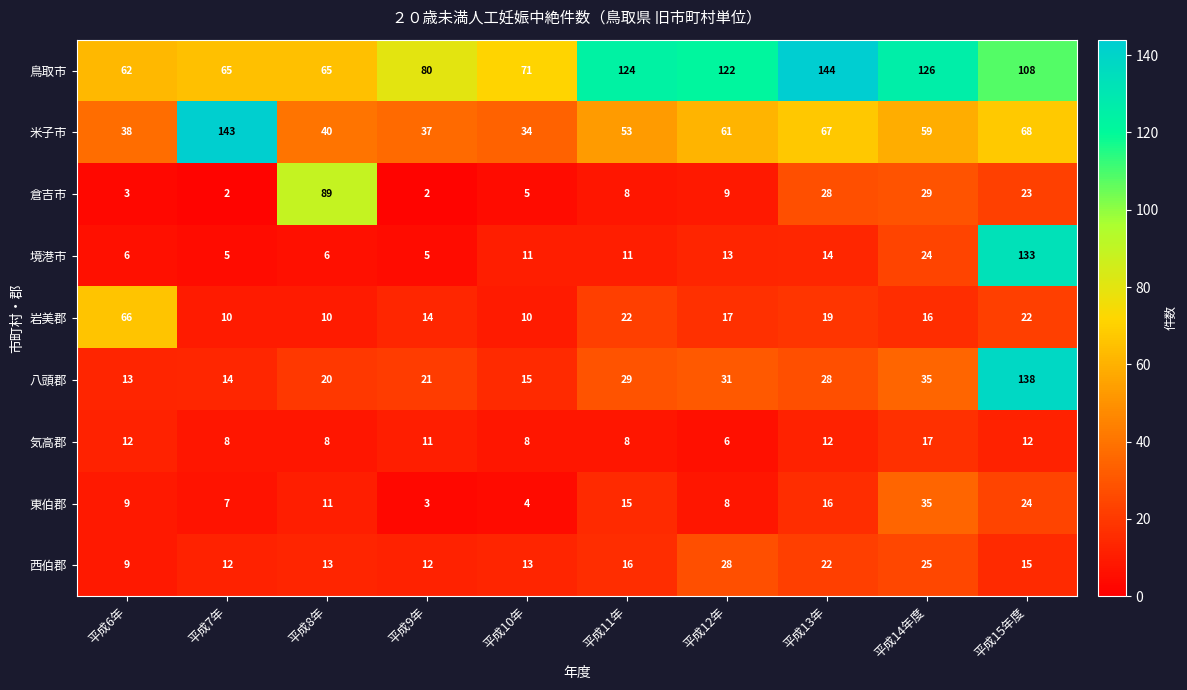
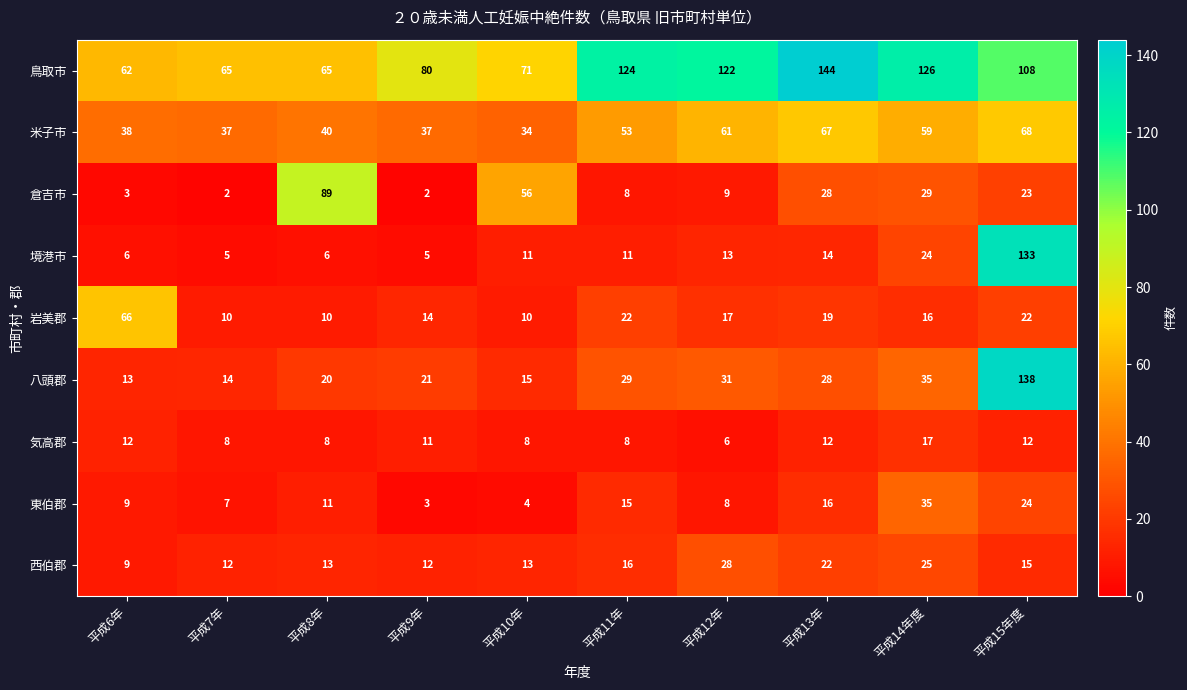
米子市, 平成7年: 143 -> 37
倉吉市, 平成10年: 5 -> 56
